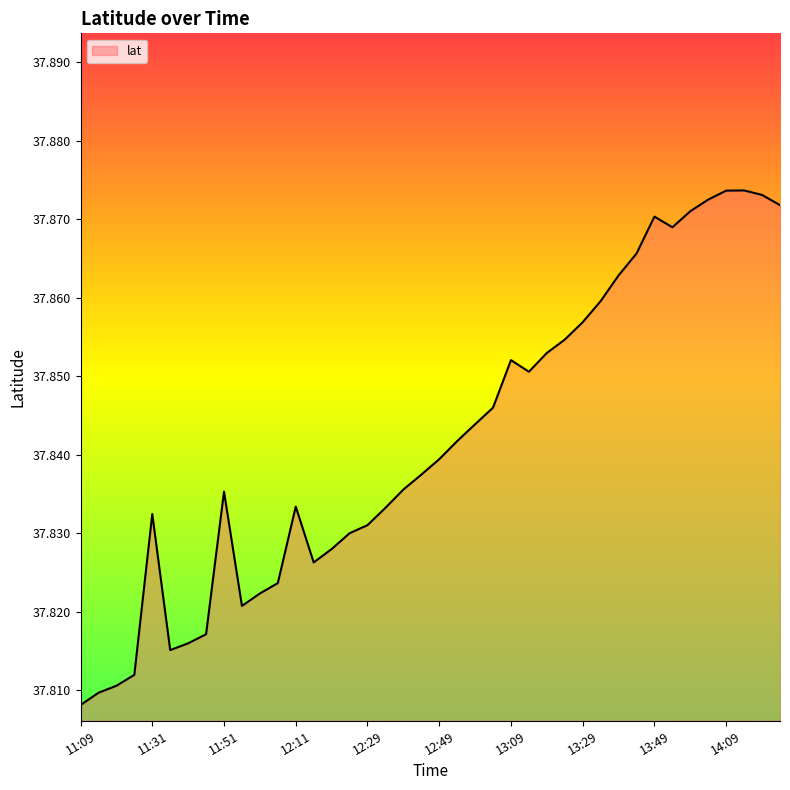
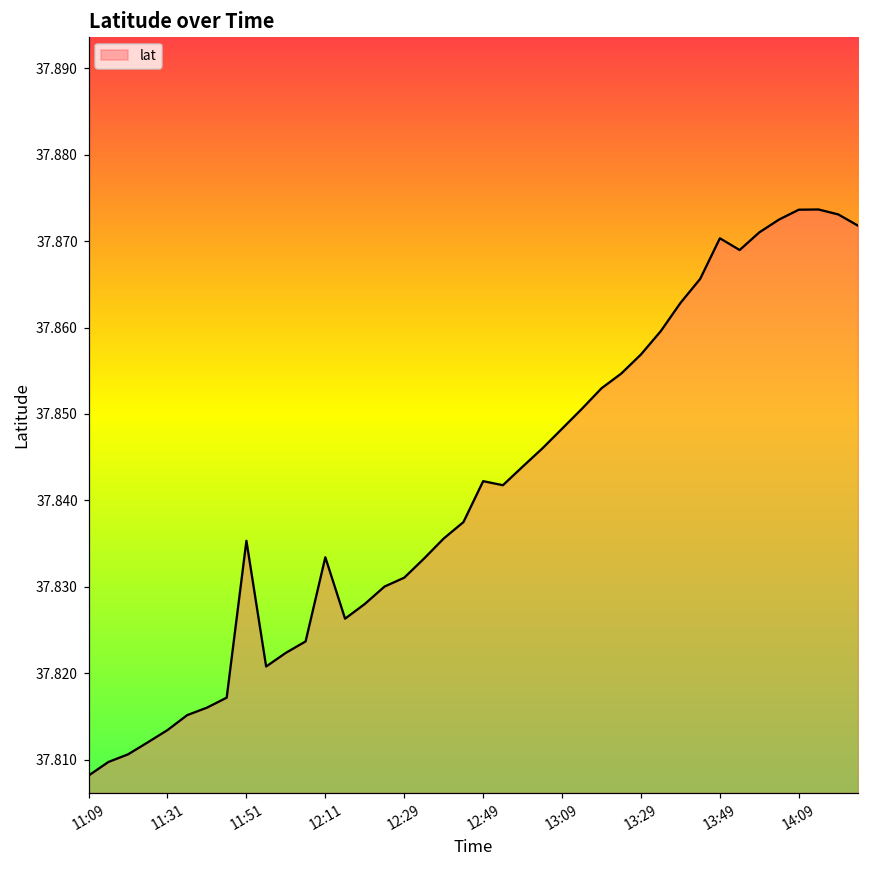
11:31: 37.832 -> 37.813
12:49: 37.839 -> 37.842
13:09: 37.852 -> 37.848
